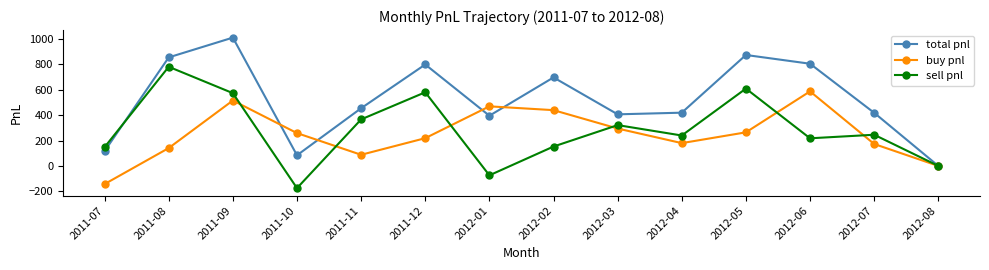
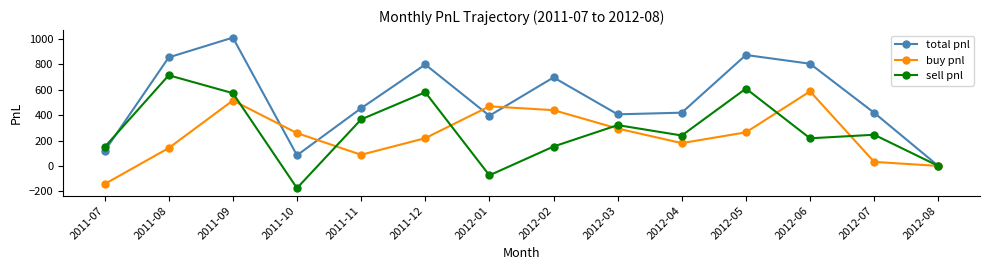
sell pnl, 2011-08: 780 -> 720
buy pnl, 2012-07: 170 -> 30
